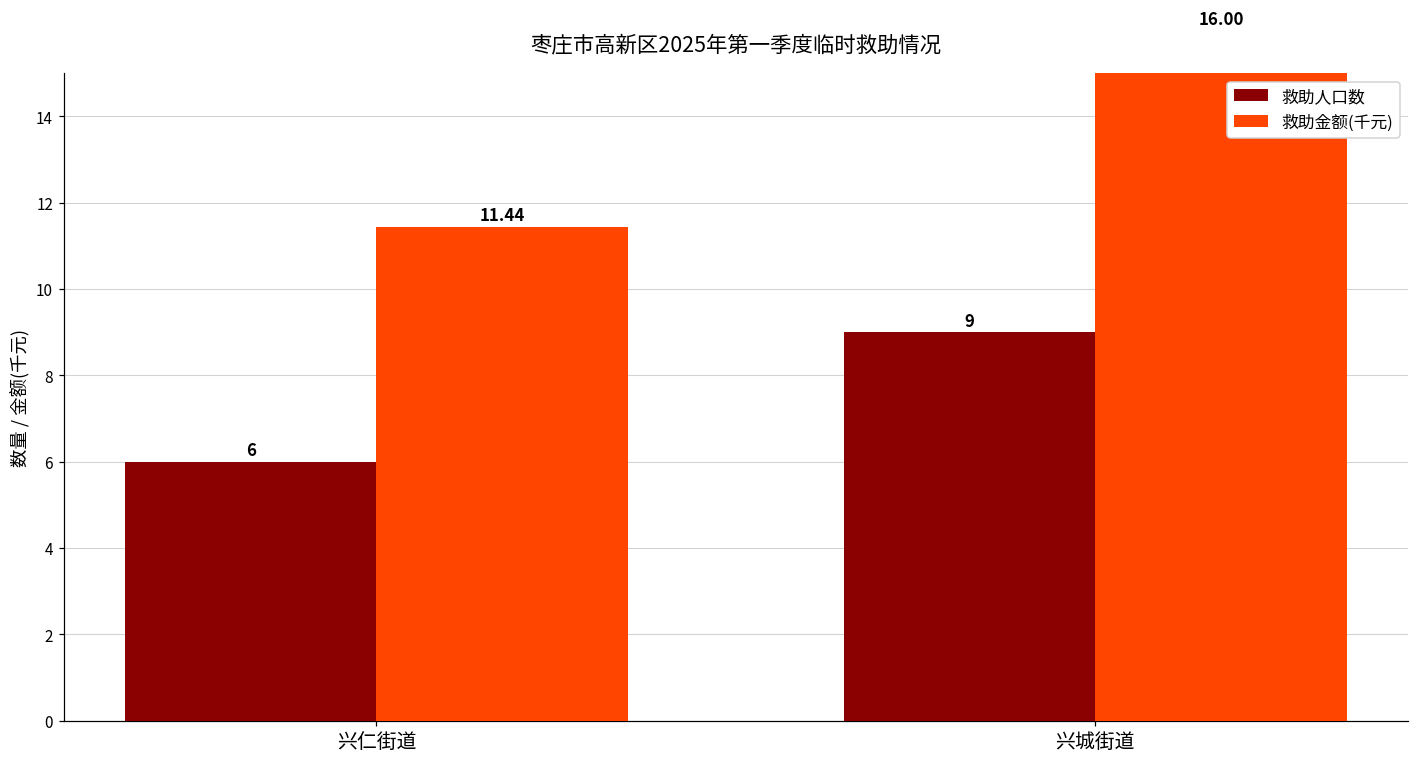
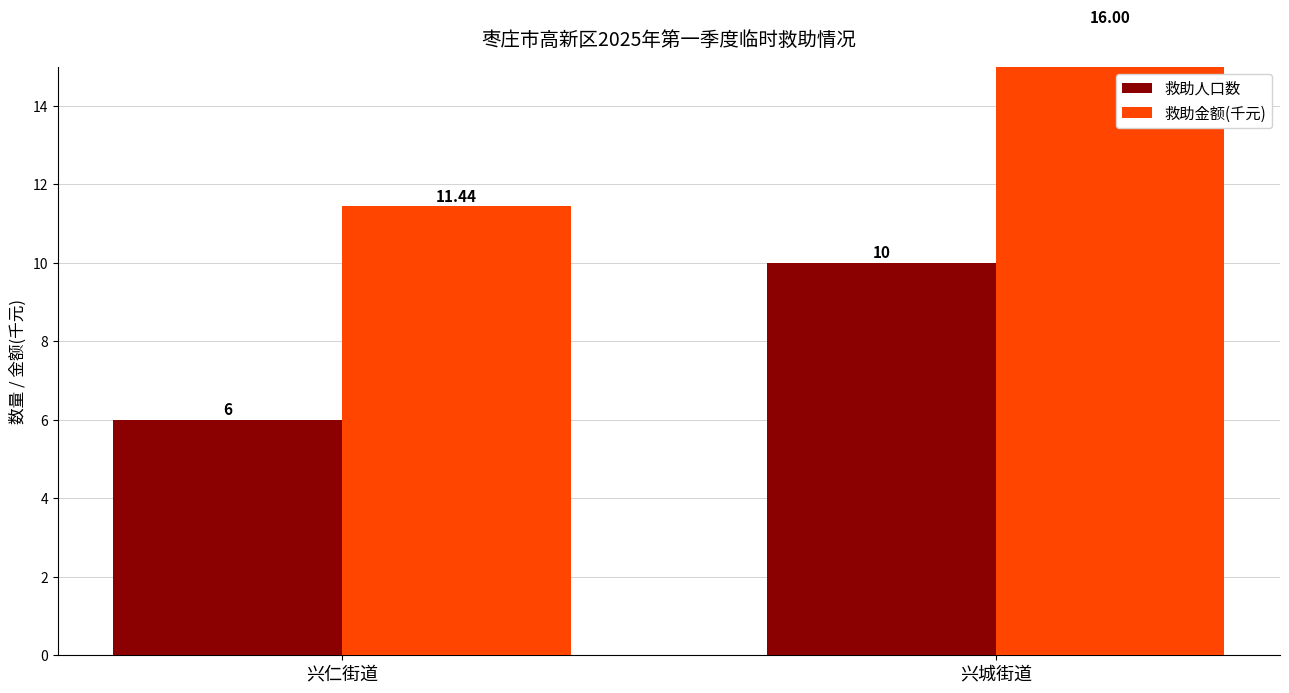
救助人口数, 兴城街道: 9 -> 10
